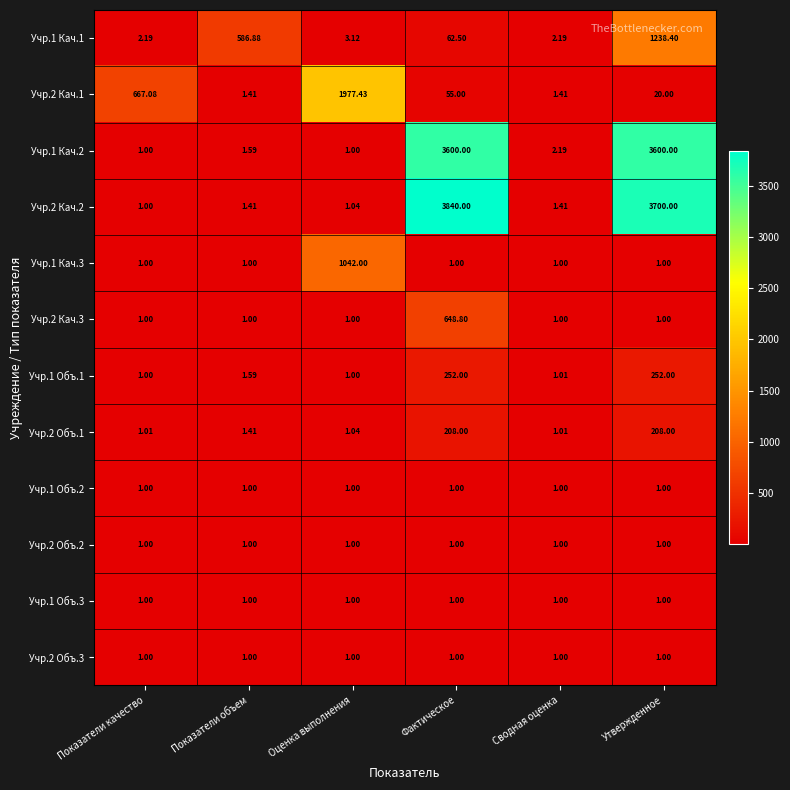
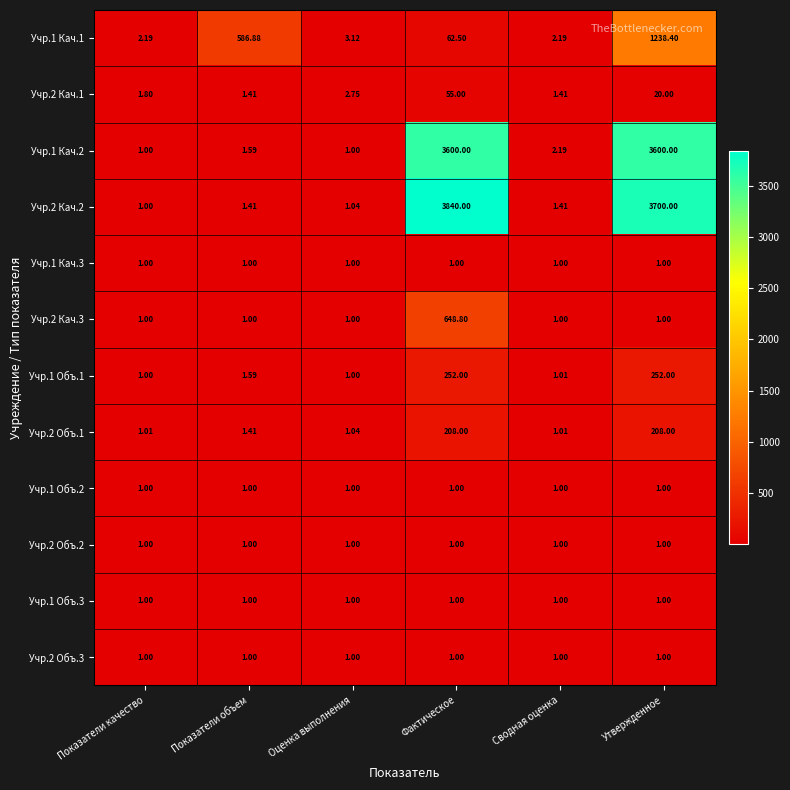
Учр.2 Кач.1, Показатели качество: 667.08 -> 1.80
Учр.2 Кач.1, Оценка выполнения: 1977.43 -> 2.75
Учр.1 Кач.3, Оценка выполнения: 1042.00 -> 1.00
